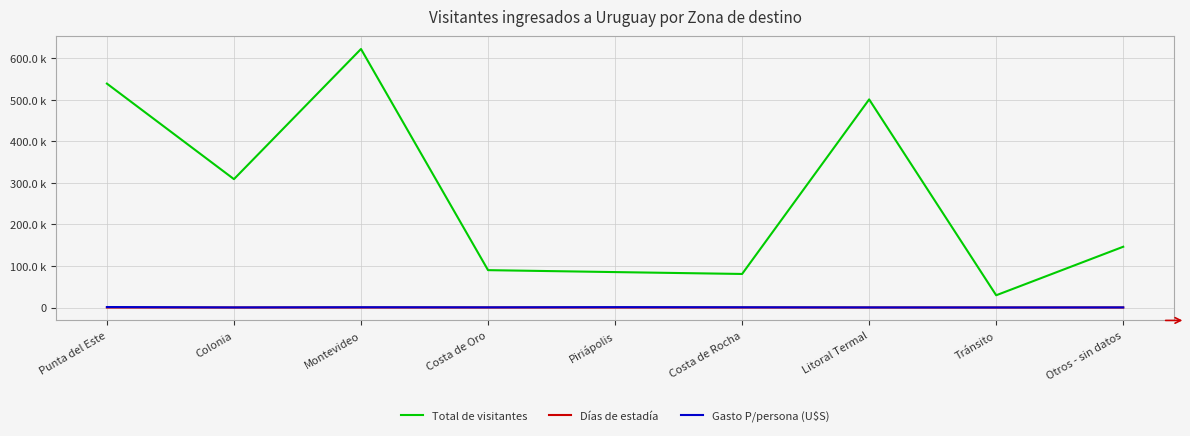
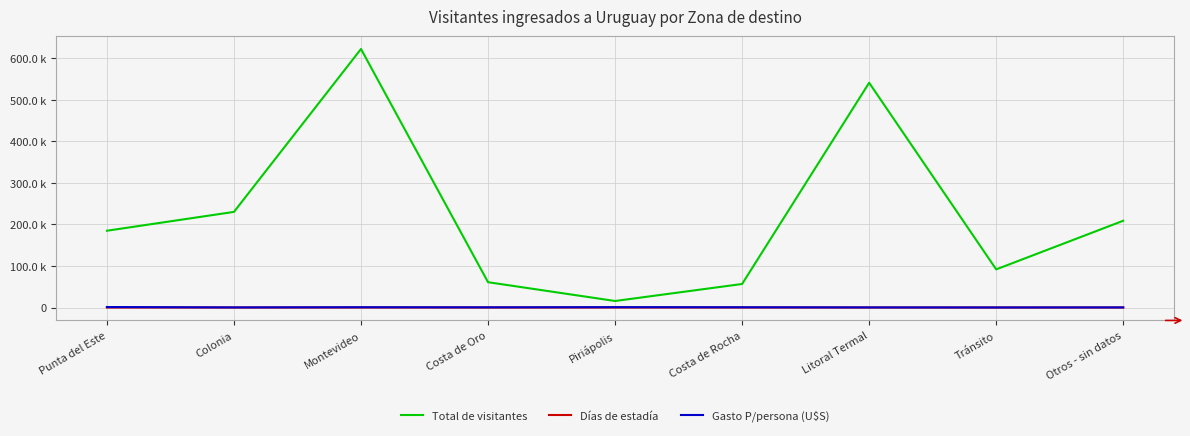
Total de visitantes, Punta del Este: 540000 -> 180000
Total de visitantes, Colonia: 310000 -> 230000
Total de visitantes, Costa de Oro: 90000 -> 60000
Total de visitantes, Piriápolis: 90000 -> 20000
Total de visitantes, Costa de Rocha: 80000 -> 60000
Total de visitantes, Litoral Termal: 500000 -> 540000
Total de visitantes, Tránsito: 30000 -> 90000
Total de visitantes, Otros - sin datos: 150000 -> 210000
